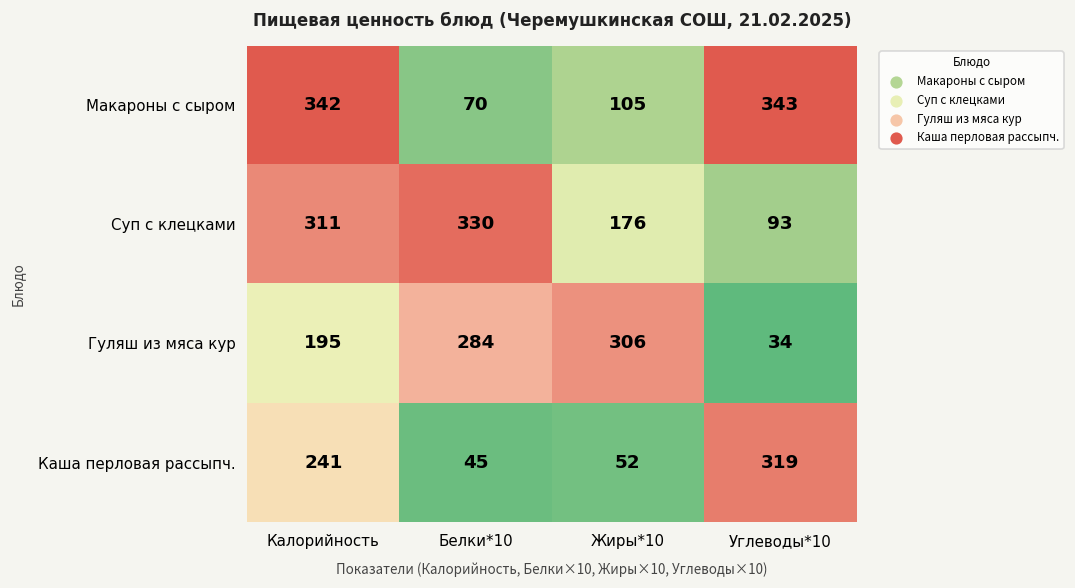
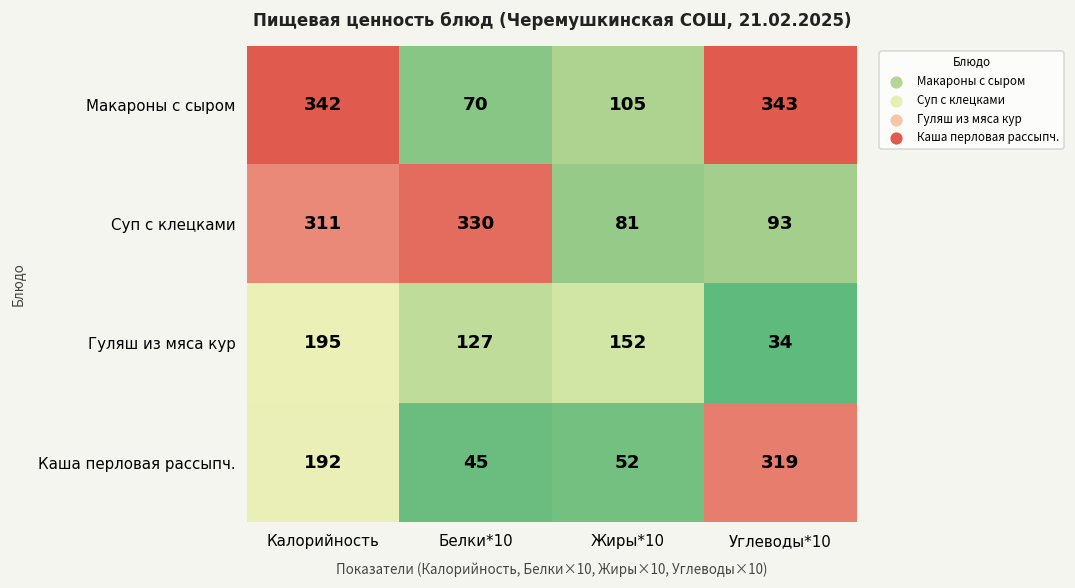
Суп с клецками, Жиры*10: 176 -> 81
Гуляш из мяса кур, Белки*10: 284 -> 127
Гуляш из мяса кур, Жиры*10: 306 -> 152
Каша перловая рассыпч., Калорийность: 241 -> 192
